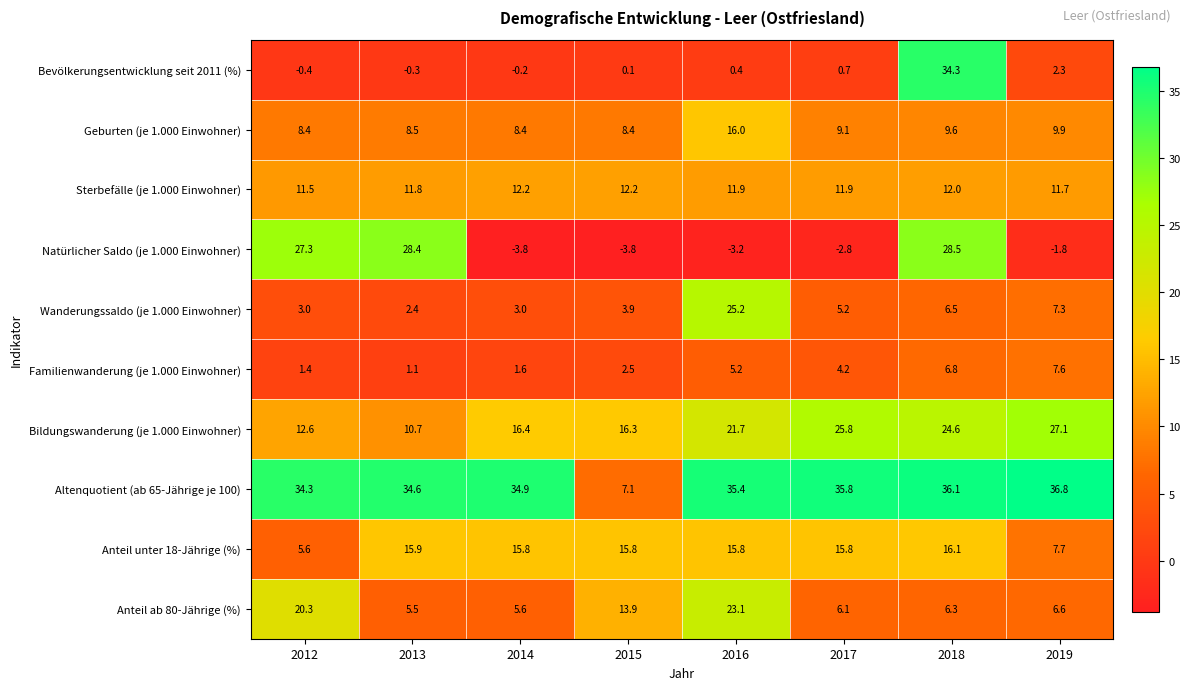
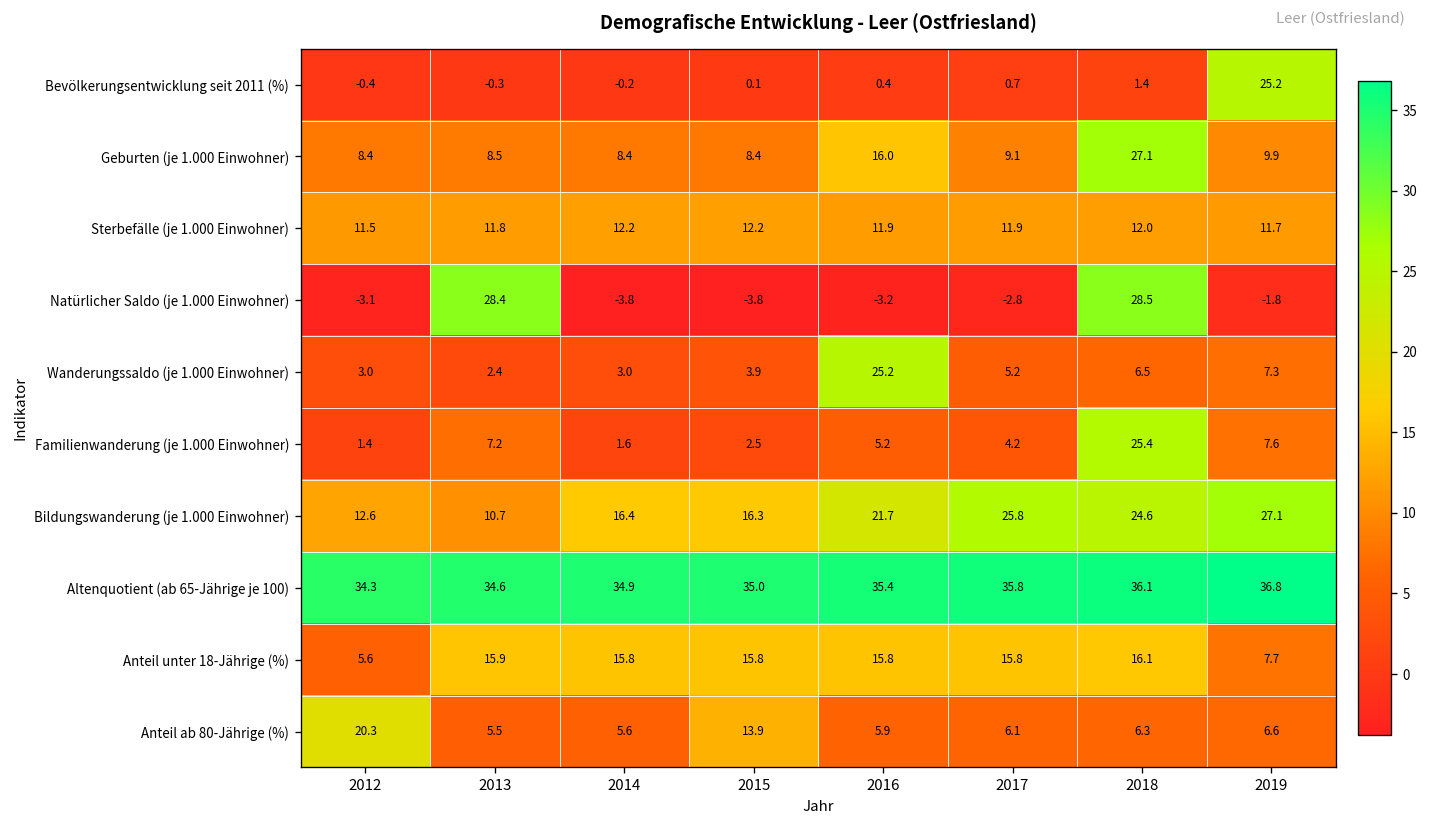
Bevölkerungsentwicklung seit 2011 (%), 2018: 34.3 -> 1.4
Bevölkerungsentwicklung seit 2011 (%), 2019: 2.3 -> 25.2
Geburten (je 1.000 Einwohner), 2018: 9.6 -> 27.1
Natürlicher Saldo (je 1.000 Einwohner), 2012: 27.3 -> -3.1
Familienwanderung (je 1.000 Einwohner), 2013: 1.1 -> 7.2
Familienwanderung (je 1.000 Einwohner), 2018: 6.8 -> 25.4
Altenquotient (ab 65-Jährige je 100), 2015: 7.1 -> 35.0
Anteil ab 80-Jährige (%), 2016: 23.1 -> 5.9
